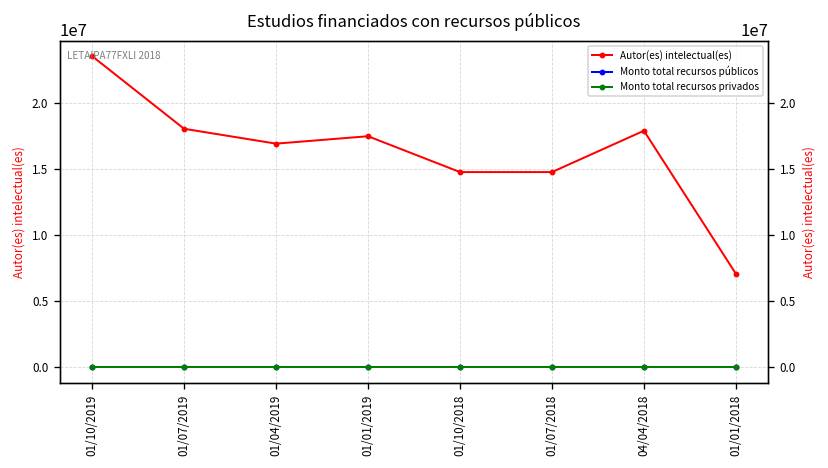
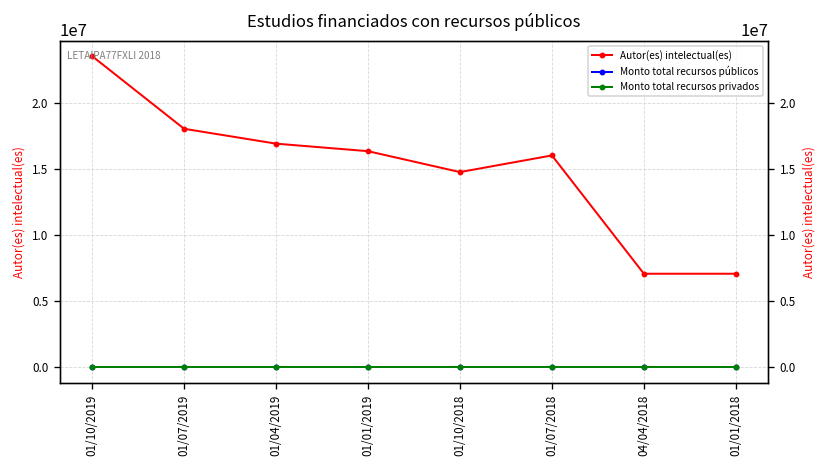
Autor(es) intelectual(es), 01/01/2019: 17500000 -> 16400000
Autor(es) intelectual(es), 01/07/2018: 14800000 -> 16000000
Autor(es) intelectual(es), 04/04/2018: 17900000 -> 7100000
